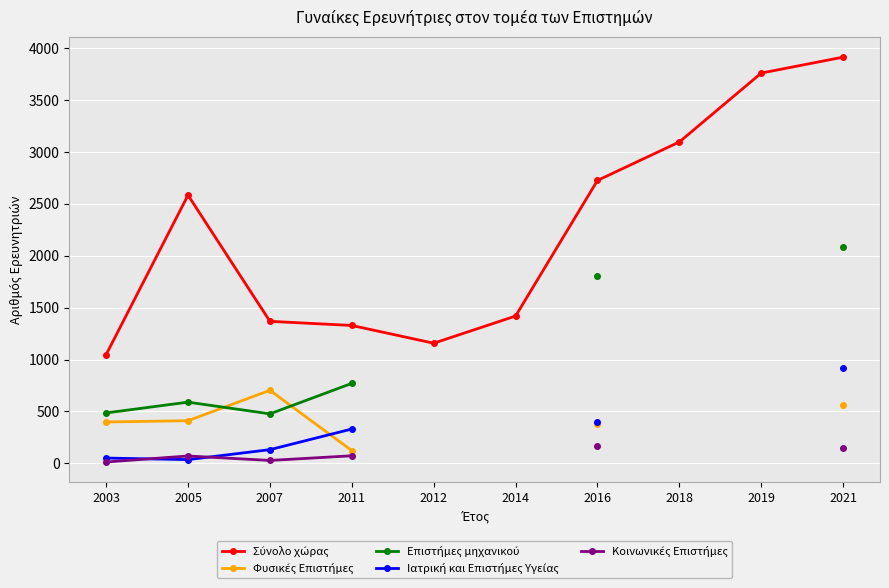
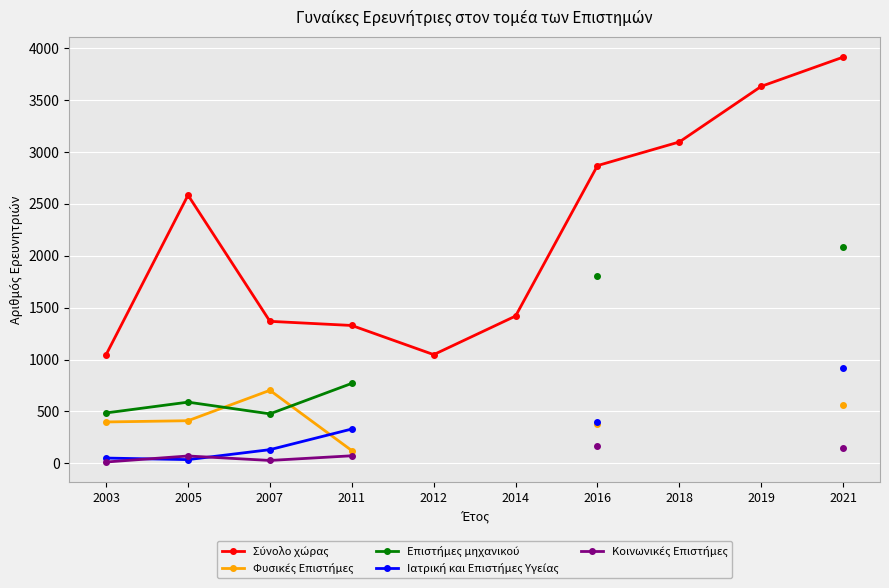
Σύνολο χώρας, 2012: 1160 -> 1050
Σύνολο χώρας, 2016: 2730 -> 2870
Σύνολο χώρας, 2019: 3760 -> 3630
